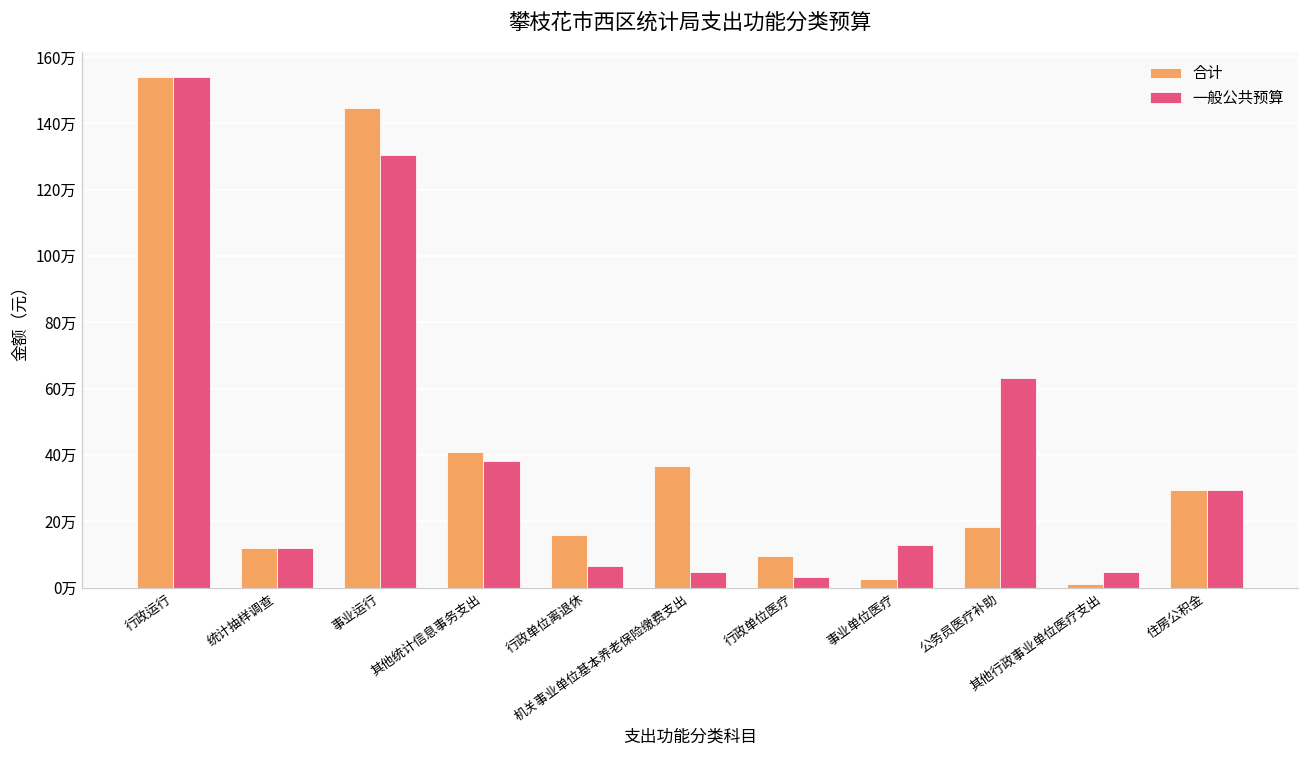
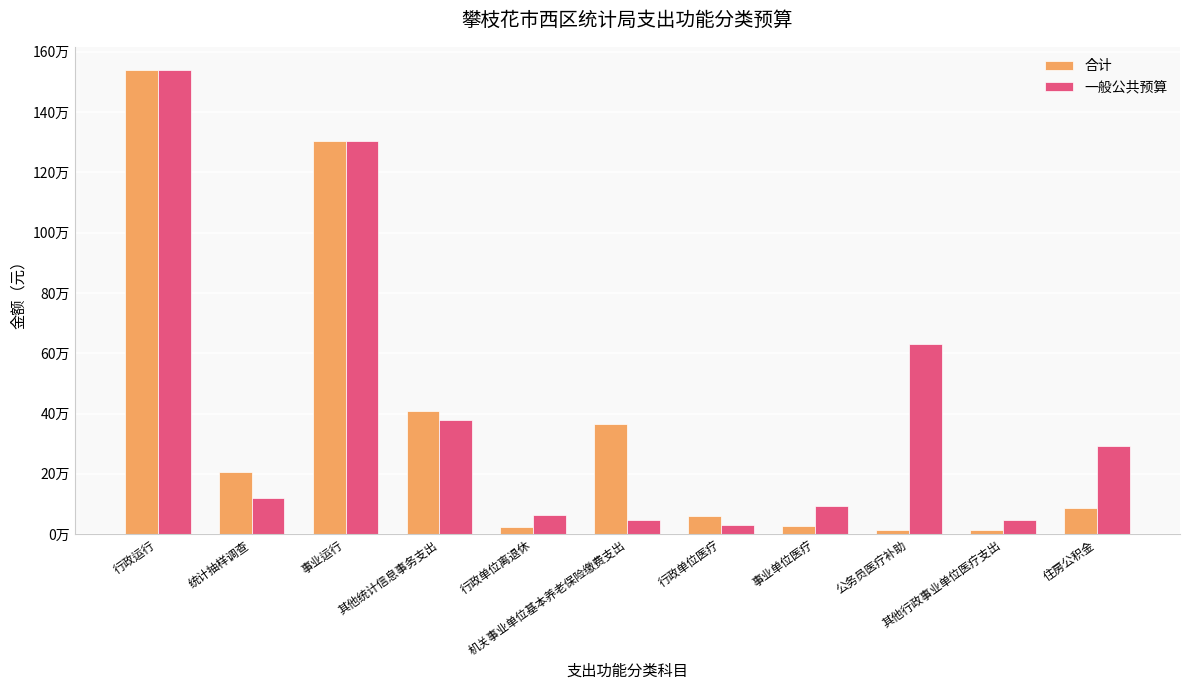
合计, 统计抽样调查: 12万 -> 21万
合计, 事业运行: 145万 -> 130万
合计, 行政单位离退休: 16万 -> 2万
合计, 行政单位医疗: 10万 -> 6万
一般公共预算, 事业单位医疗: 13万 -> 9万
合计, 公务员医疗补助: 18万 -> 1万
合计, 住房公积金: 29万 -> 9万
